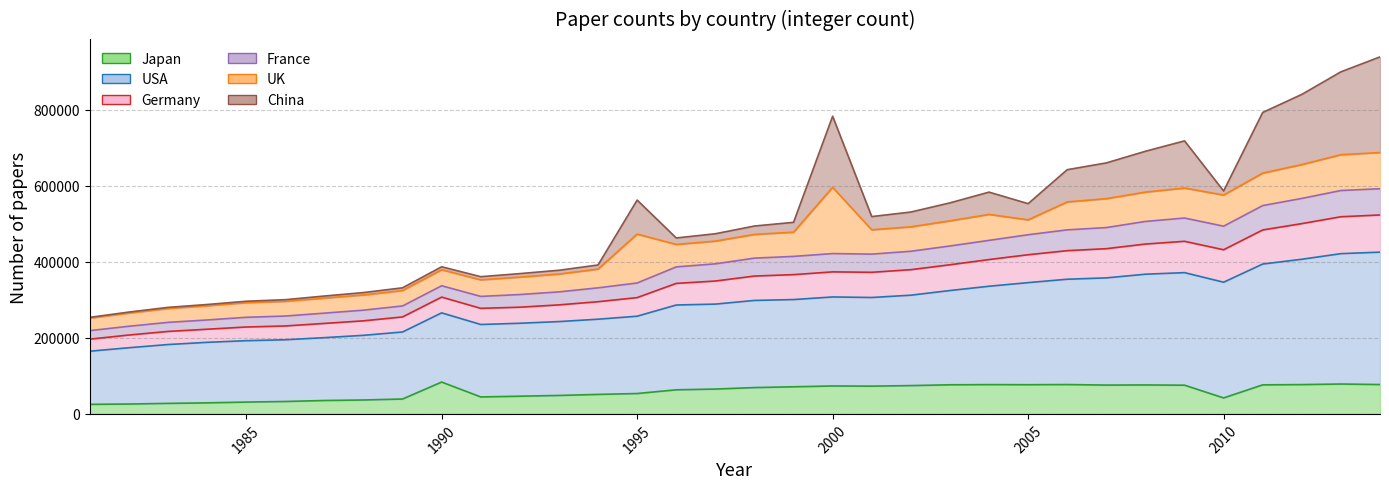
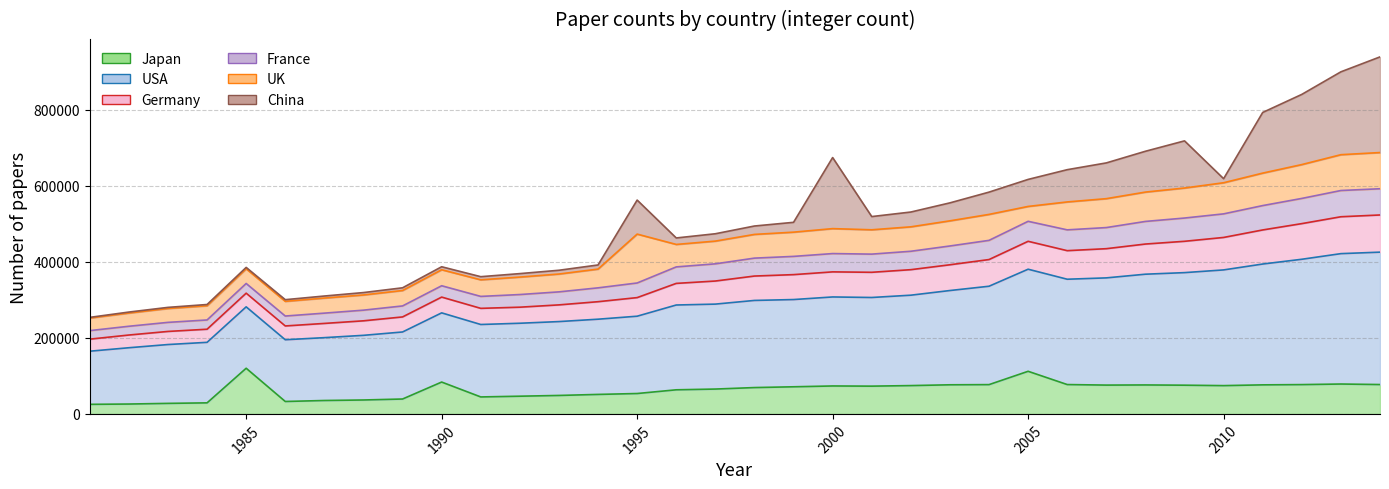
Japan, 1985: 30000 -> 120000
UK, 2000: 170000 -> 70000
Japan, 2005: 80000 -> 110000
China, 2005: 40000 -> 70000
Japan, 2010: 40000 -> 70000
